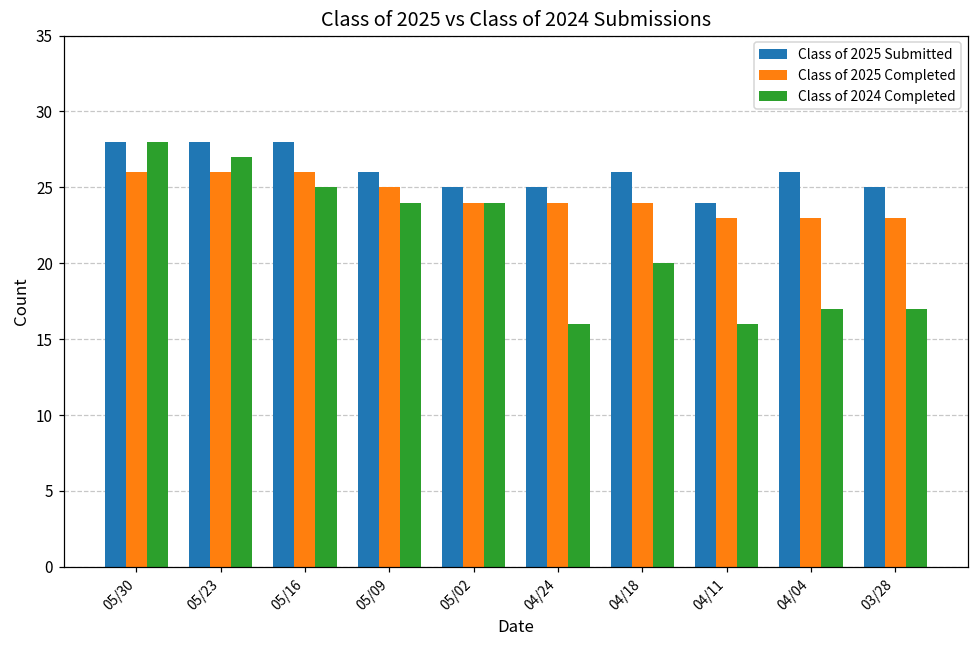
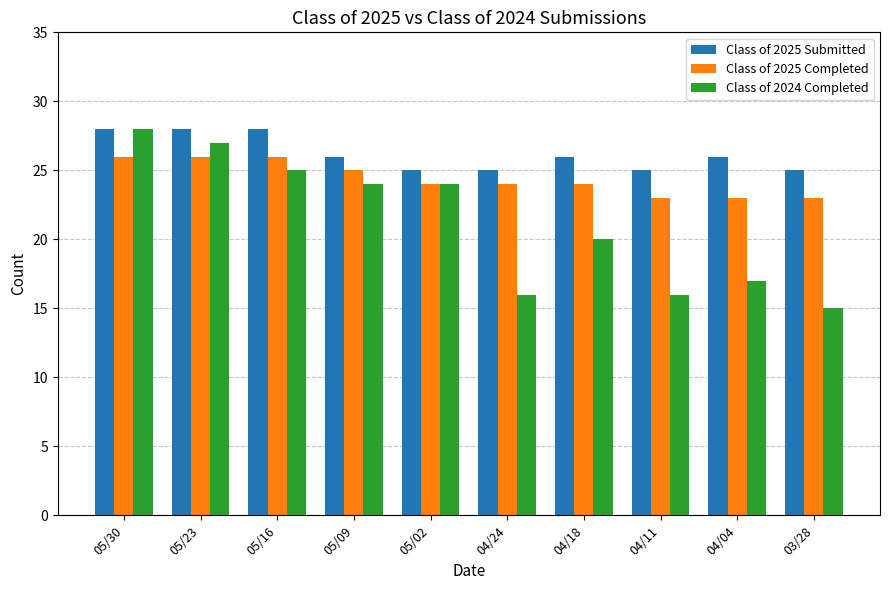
Class of 2025 Submitted, 04/11: 24 -> 25
Class of 2024 Completed, 03/28: 17 -> 15
